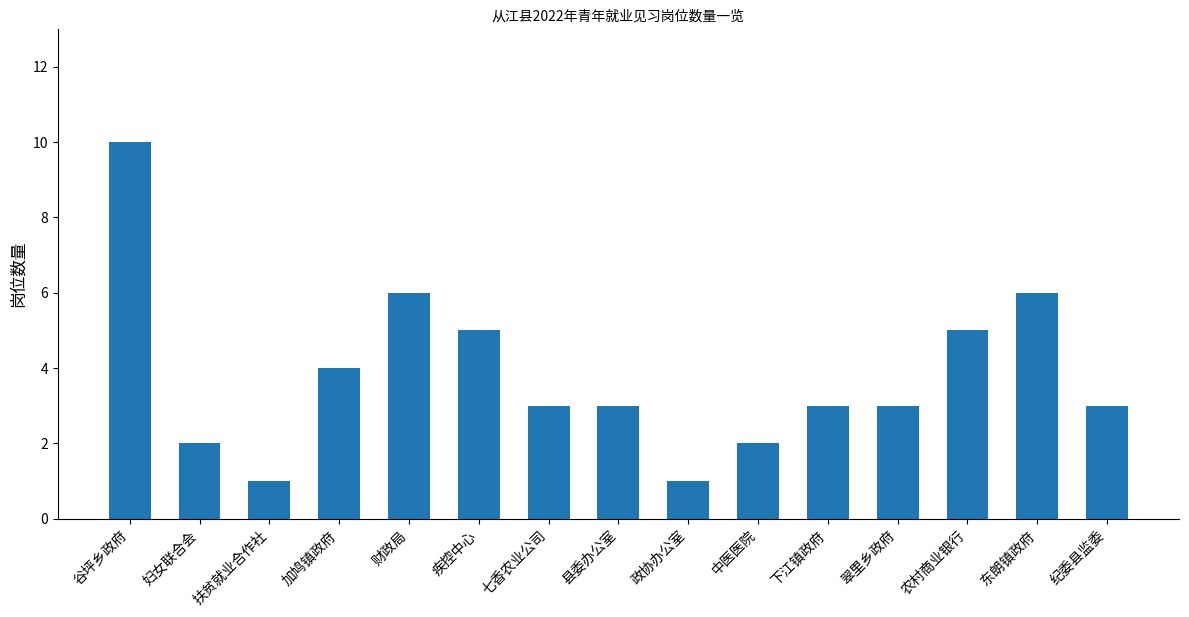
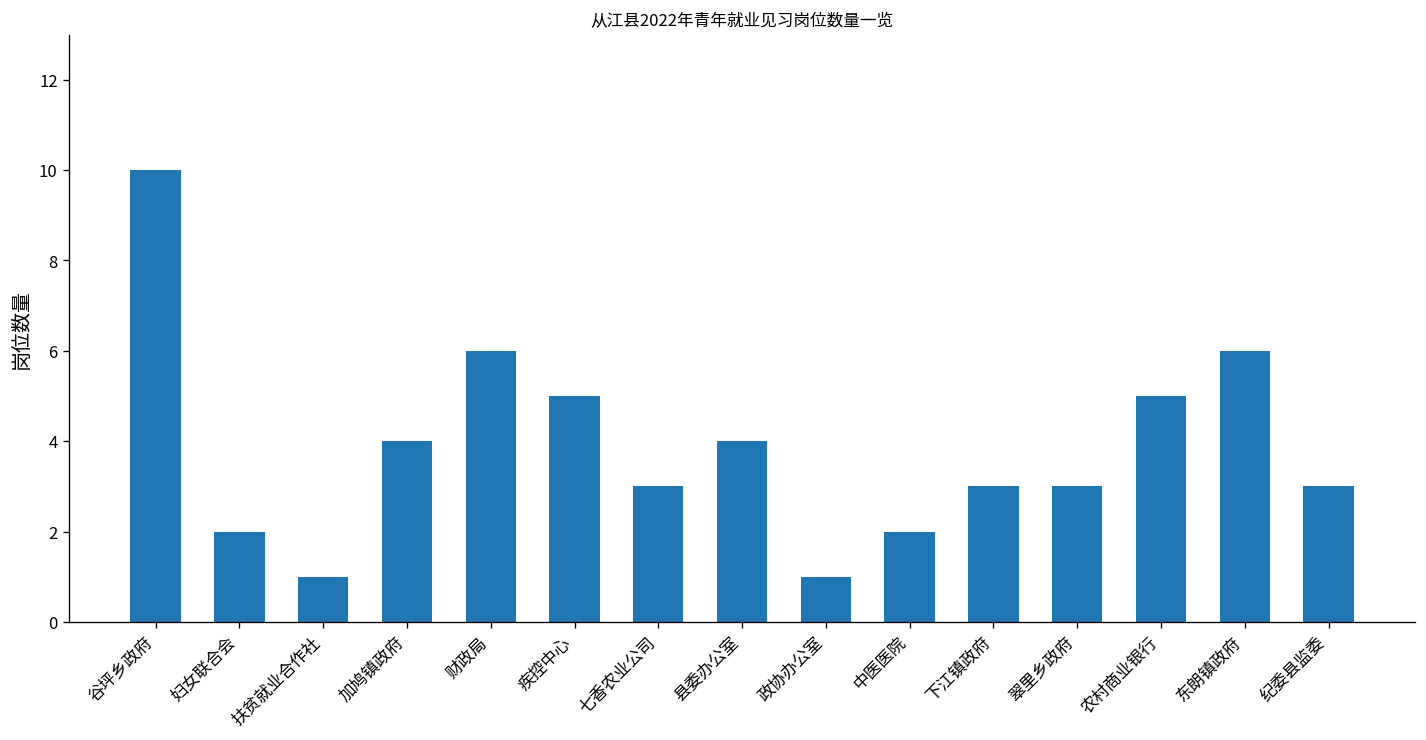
县委办公室: 3 -> 4
